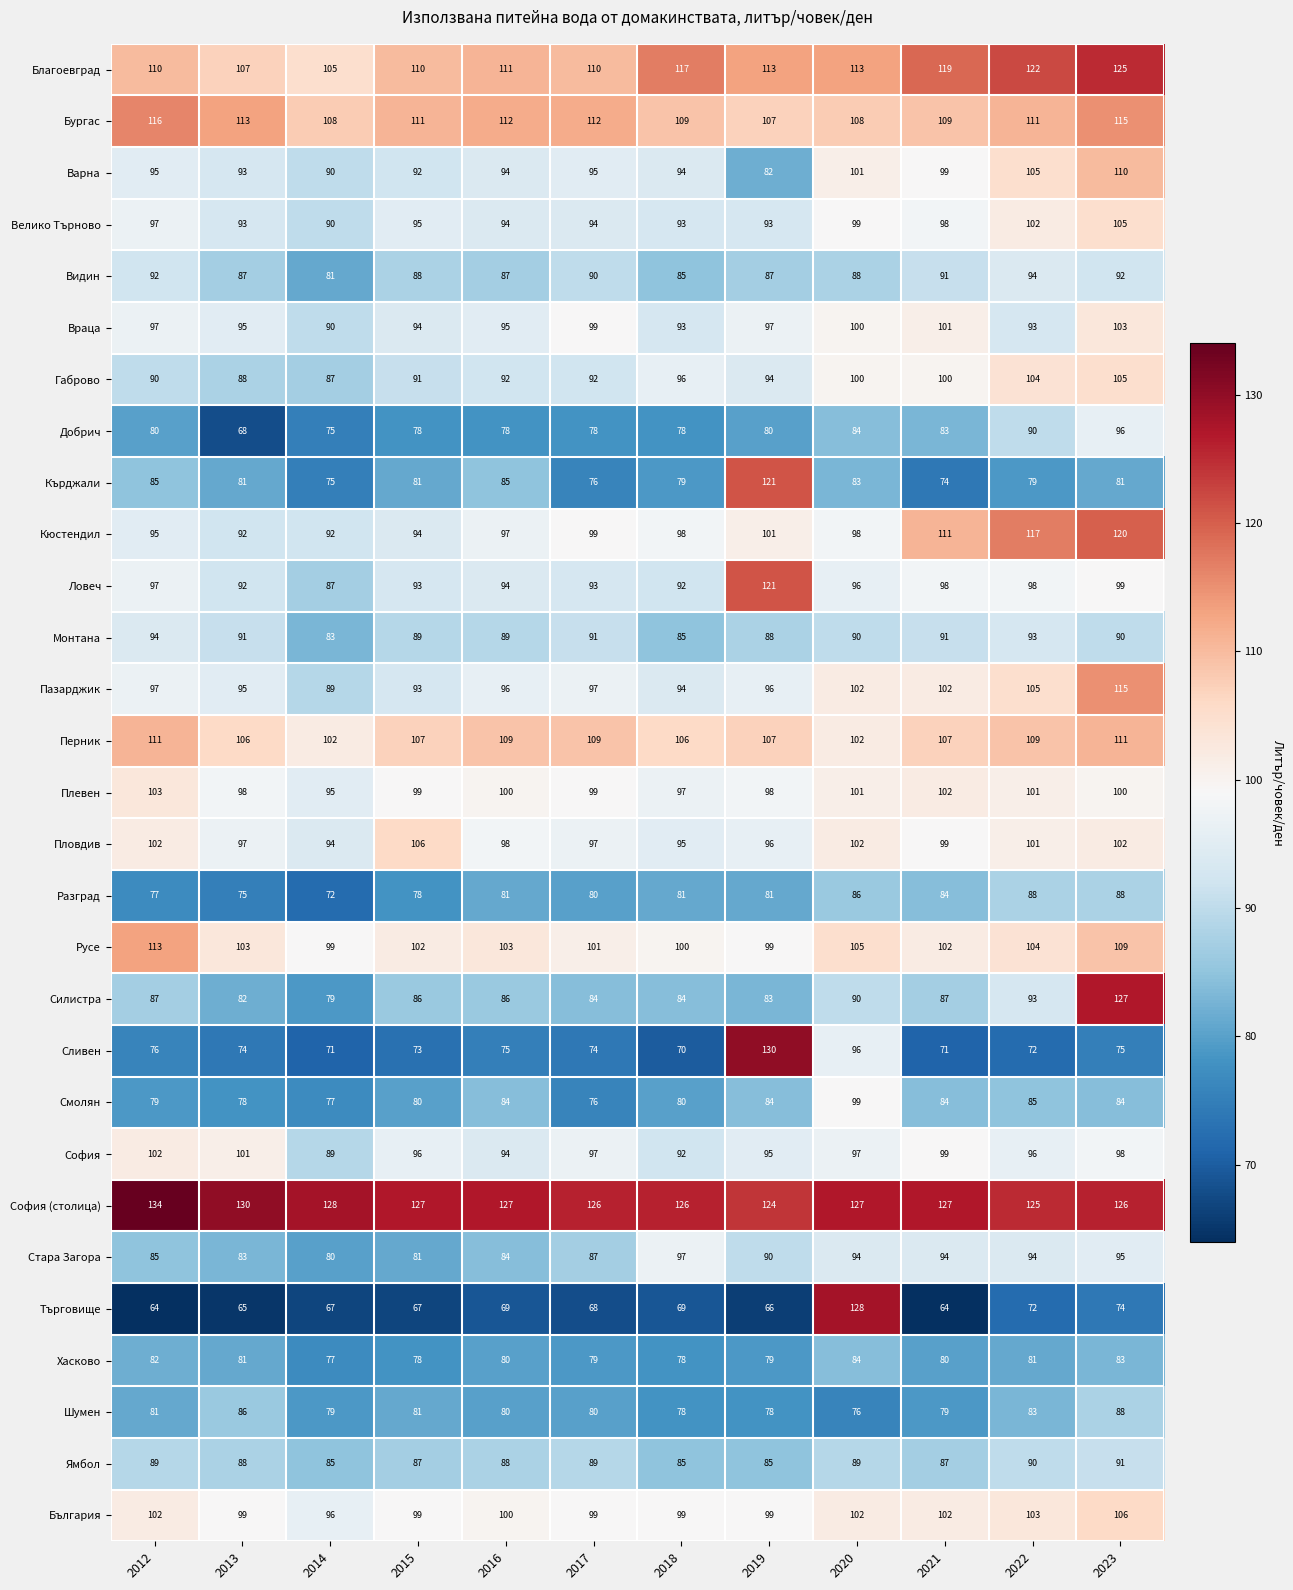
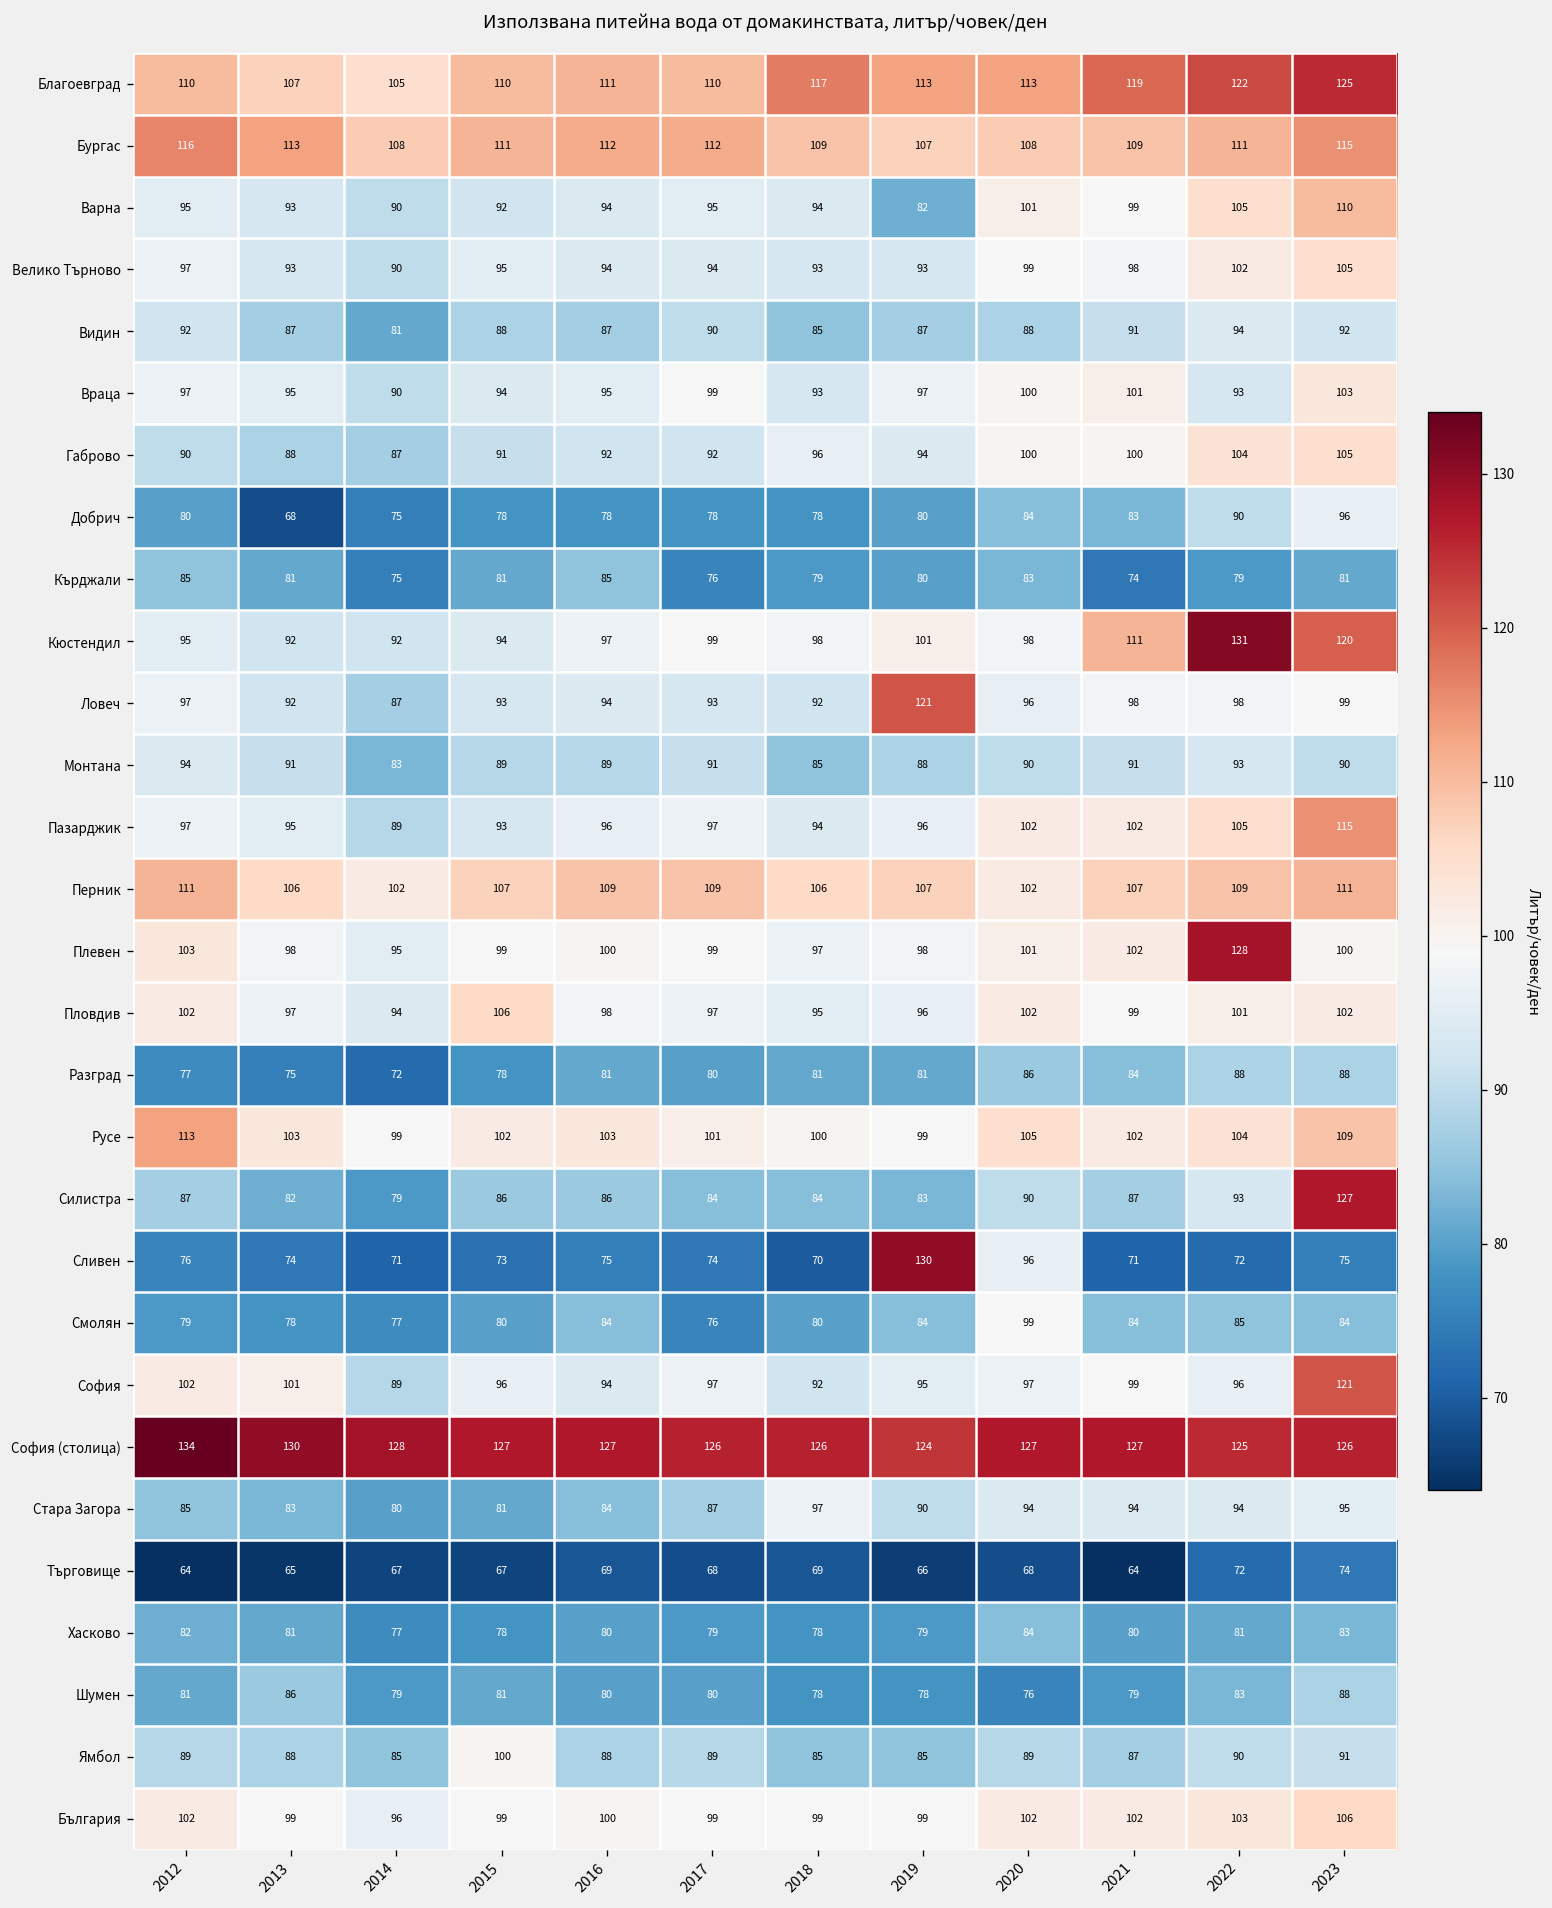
Кърджали, 2019: 121 -> 80
Кюстендил, 2022: 117 -> 131
Плевен, 2022: 101 -> 128
София, 2023: 98 -> 121
Търговище, 2020: 128 -> 68
Ямбол, 2015: 87 -> 100
